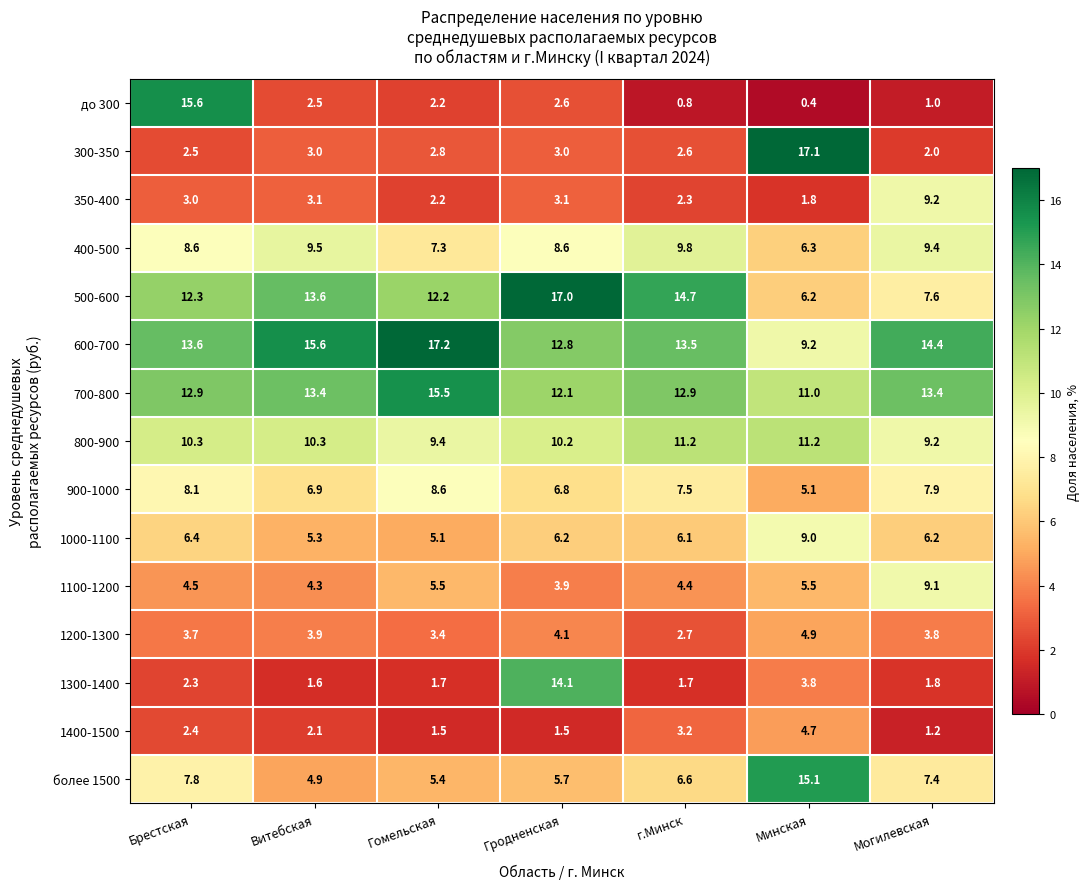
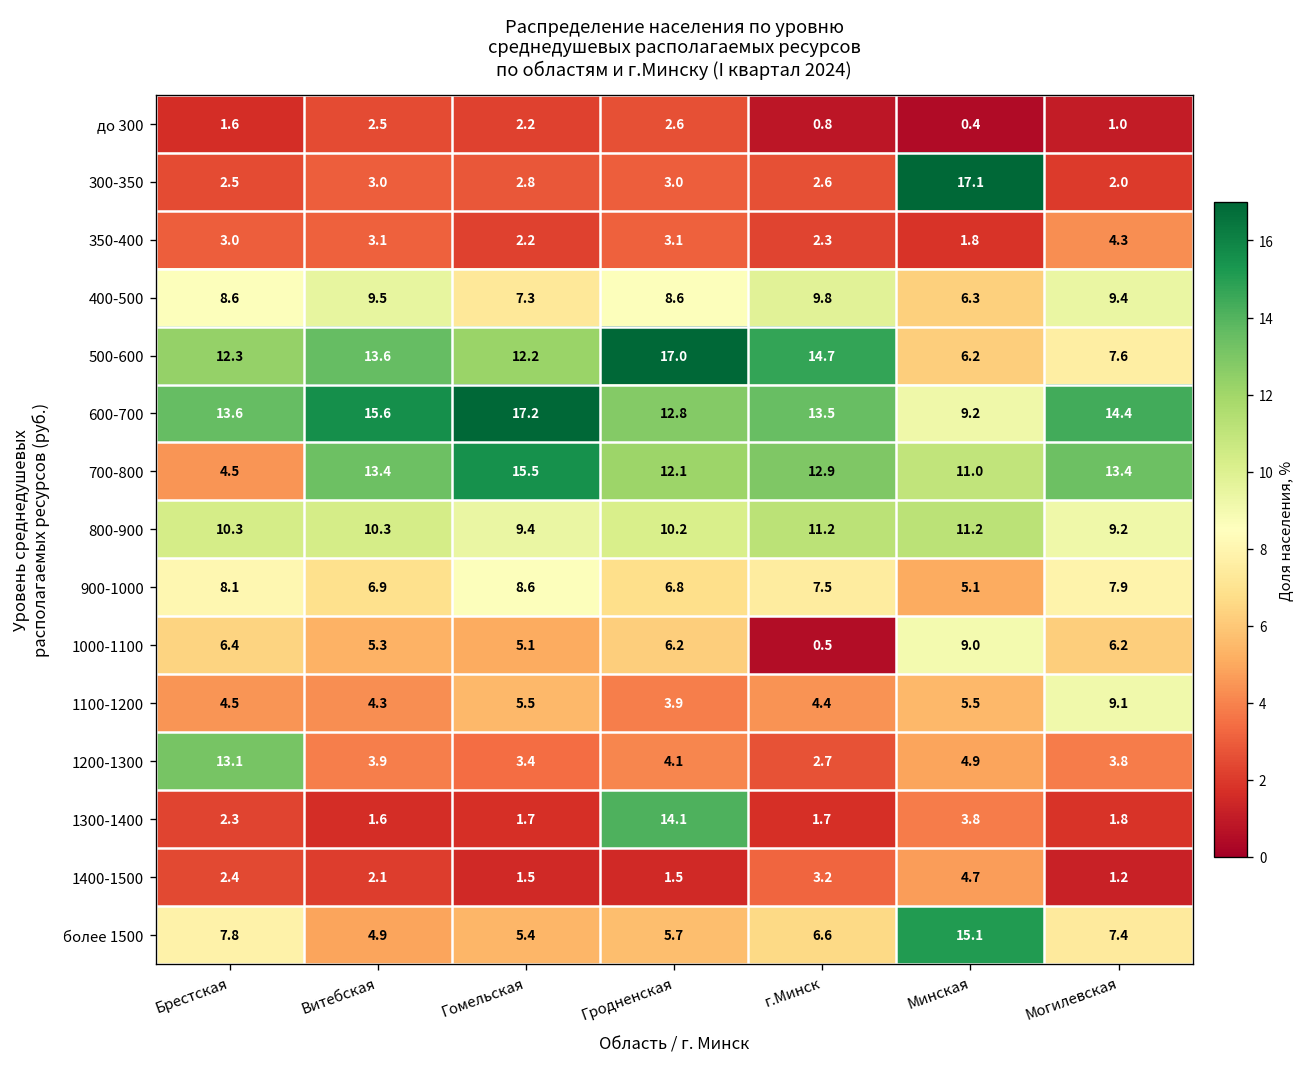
до 300, Брестская: 15.6 -> 1.6
350-400, Могилевская: 9.2 -> 4.3
700-800, Брестская: 12.9 -> 4.5
1000-1100, г.Минск: 6.1 -> 0.5
1200-1300, Брестская: 3.7 -> 13.1
